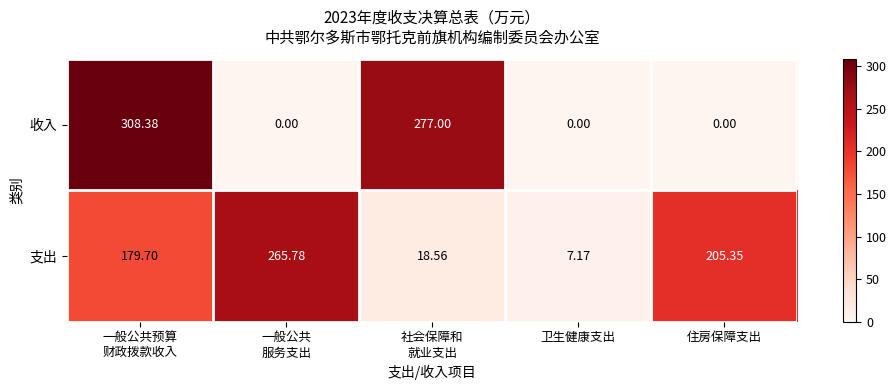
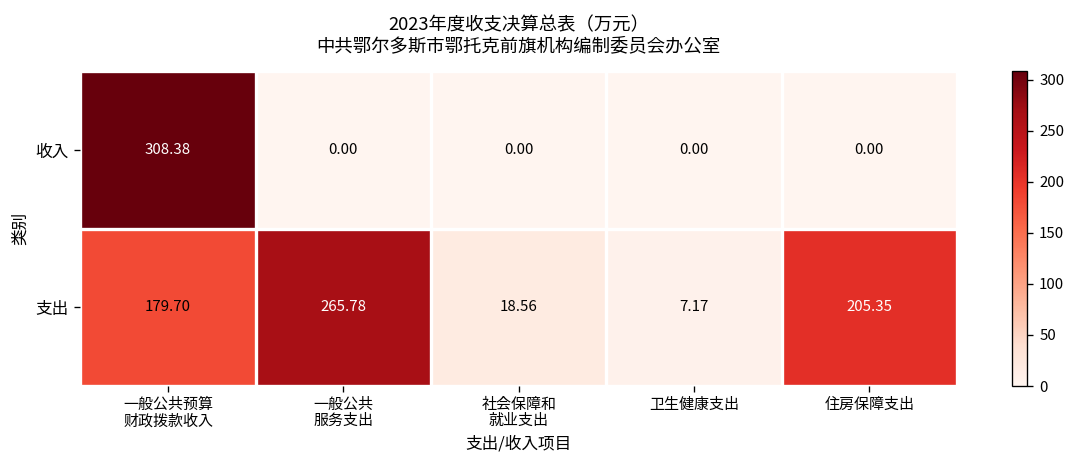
收入, 社会保障和 就业支出: 277.00 -> 0.00
